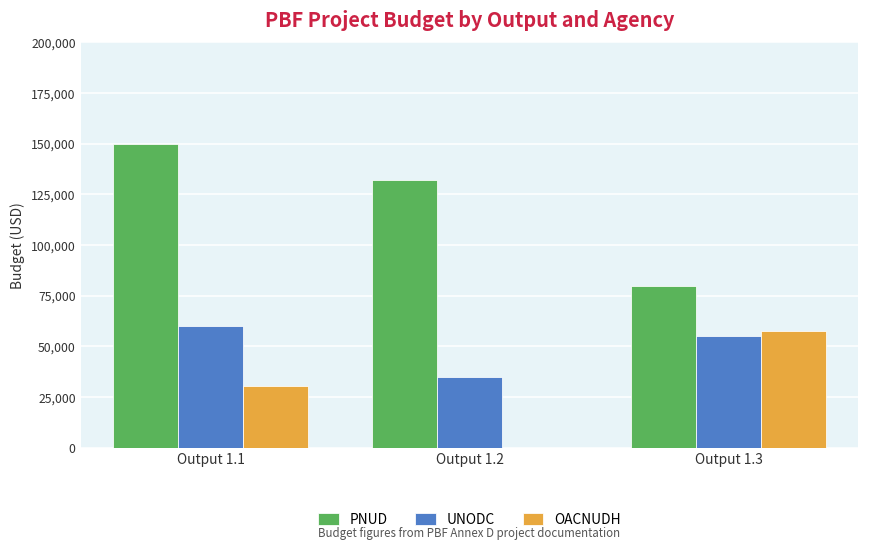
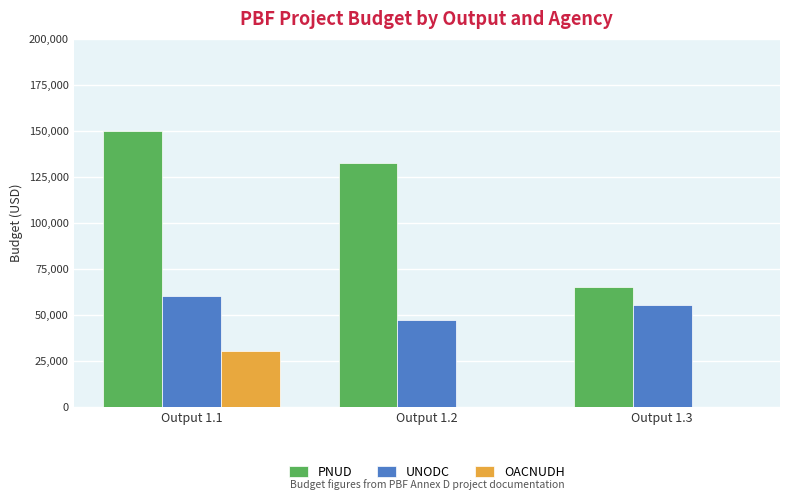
UNODC, Output 1.2: 35,000 -> 47,000
PNUD, Output 1.3: 80,000 -> 65,000
OACNUDH, Output 1.3: 57,000 -> 0
